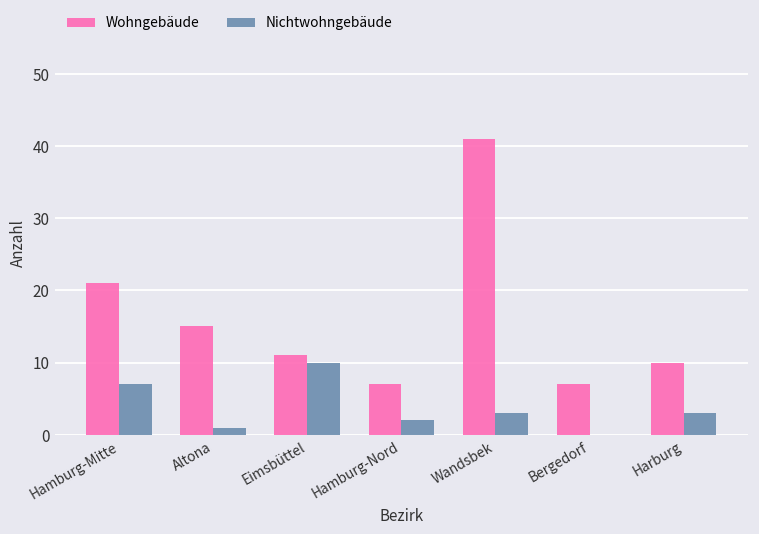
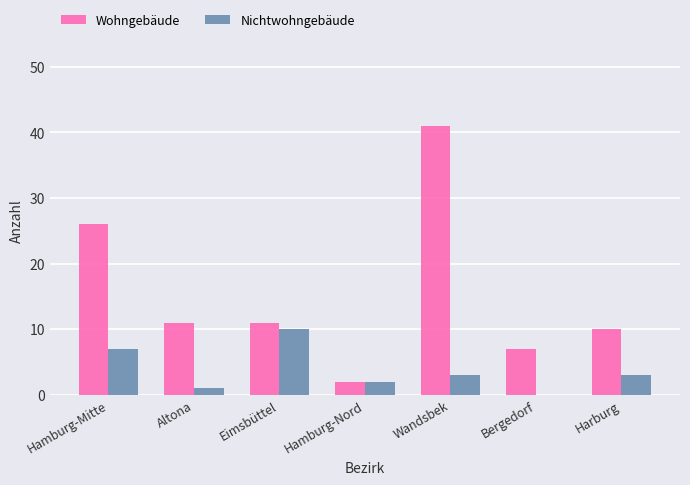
Wohngebäude, Hamburg-Mitte: 21 -> 26
Wohngebäude, Altona: 15 -> 11
Wohngebäude, Hamburg-Nord: 7 -> 2
